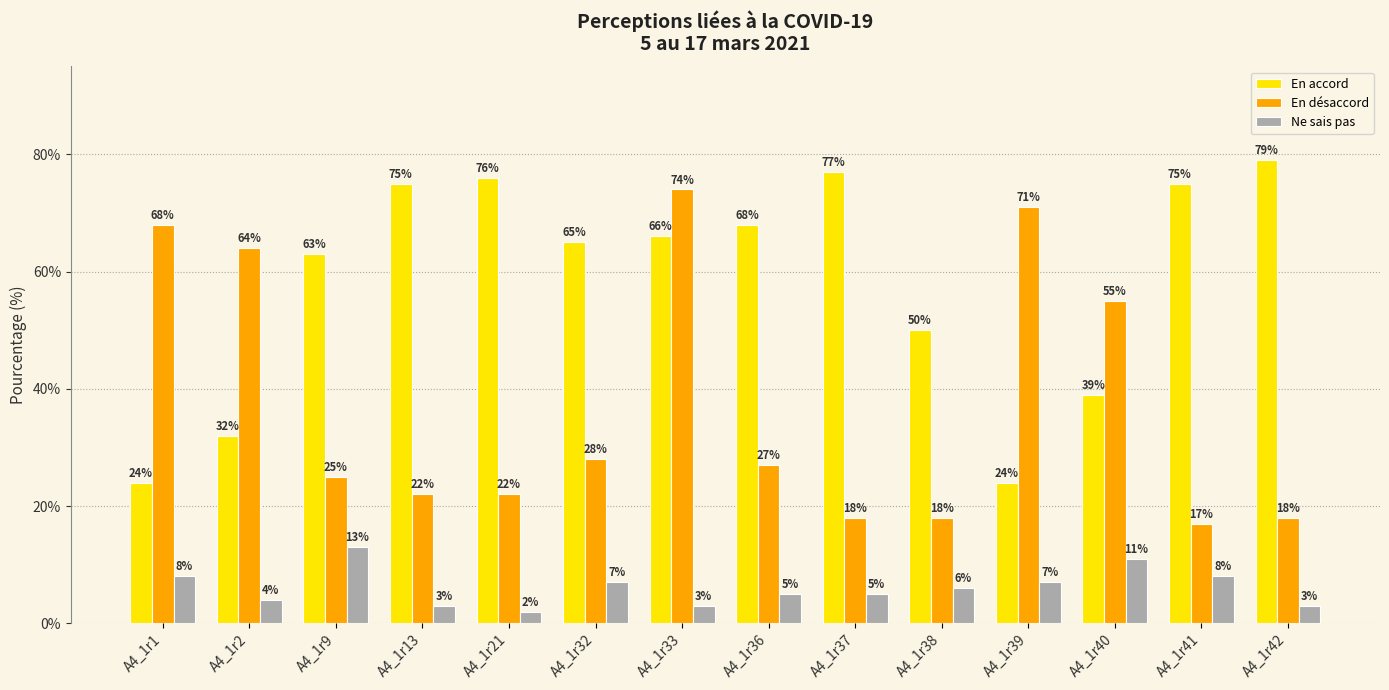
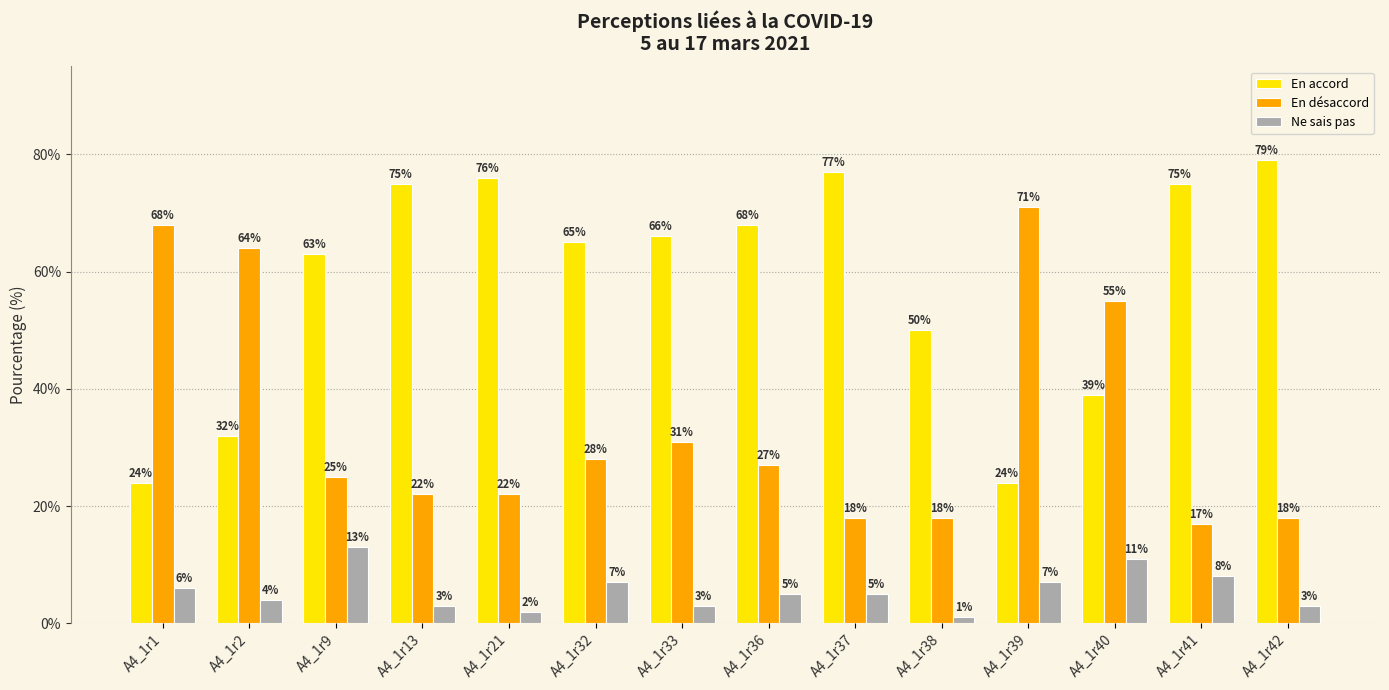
Ne sais pas, A4_1r1: 8% -> 6%
En désaccord, A4_1r33: 74% -> 31%
Ne sais pas, A4_1r38: 6% -> 1%
